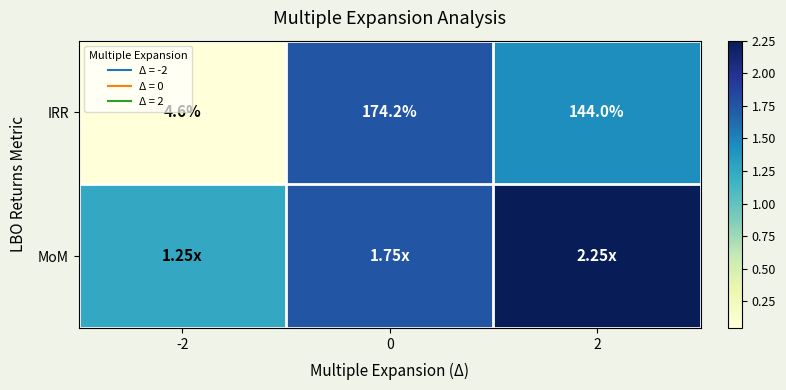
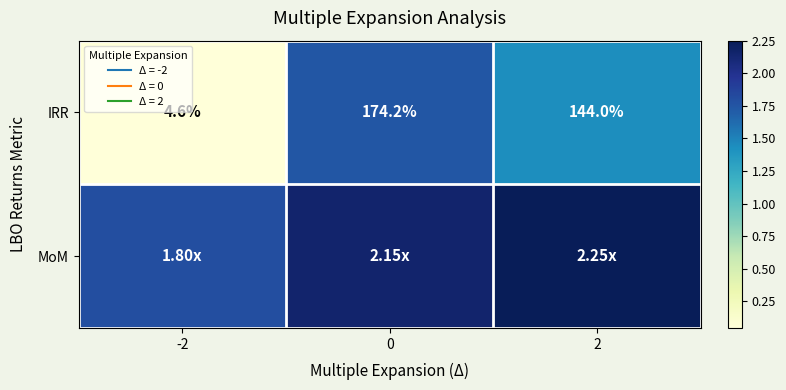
MoM, -2: 1.25x -> 1.80x
MoM, 0: 1.75x -> 2.15x
